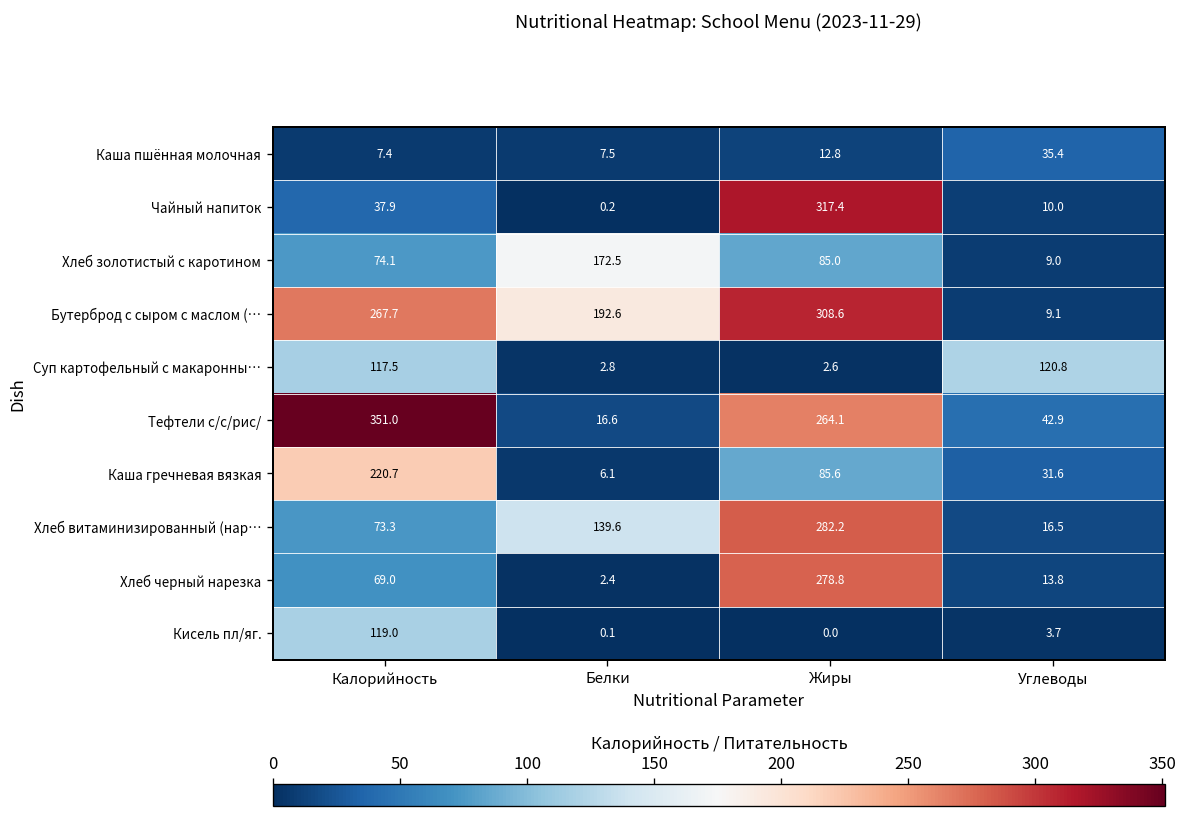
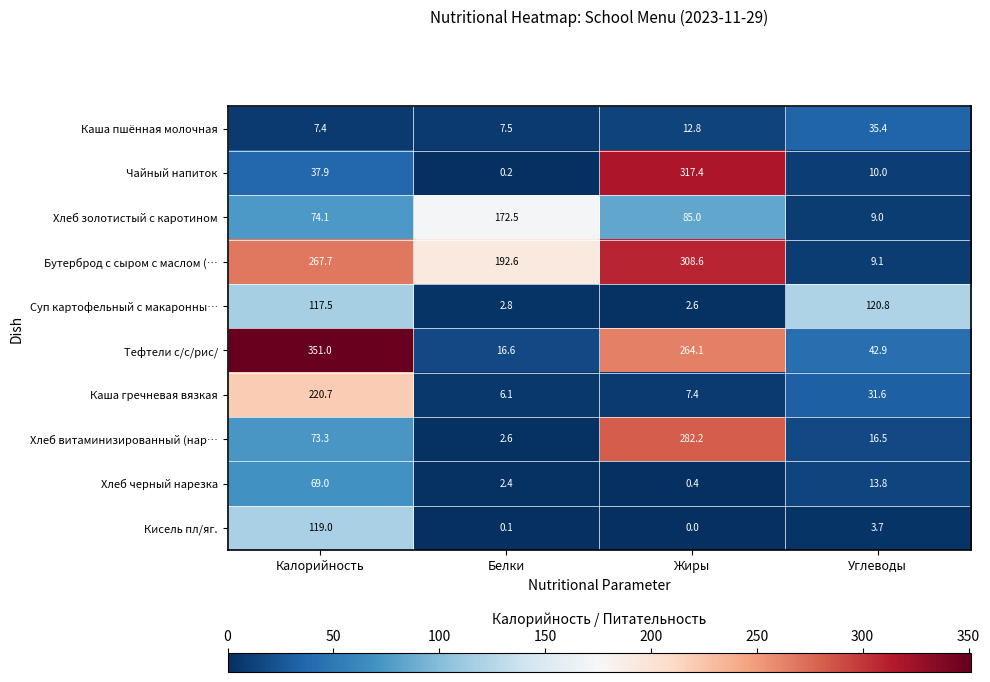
Каша гречневая вязкая, Жиры: 85.6 -> 7.4
Хлеб витаминизированный (нар…, Белки: 139.6 -> 2.6
Хлеб черный нарезка, Жиры: 278.8 -> 0.4
